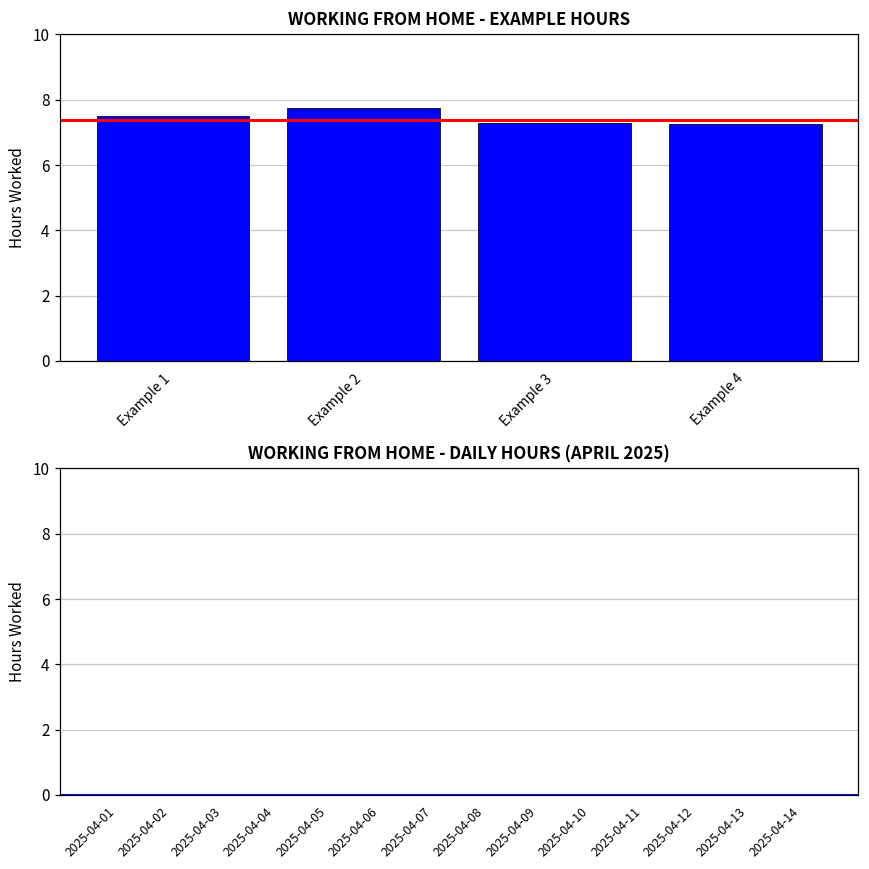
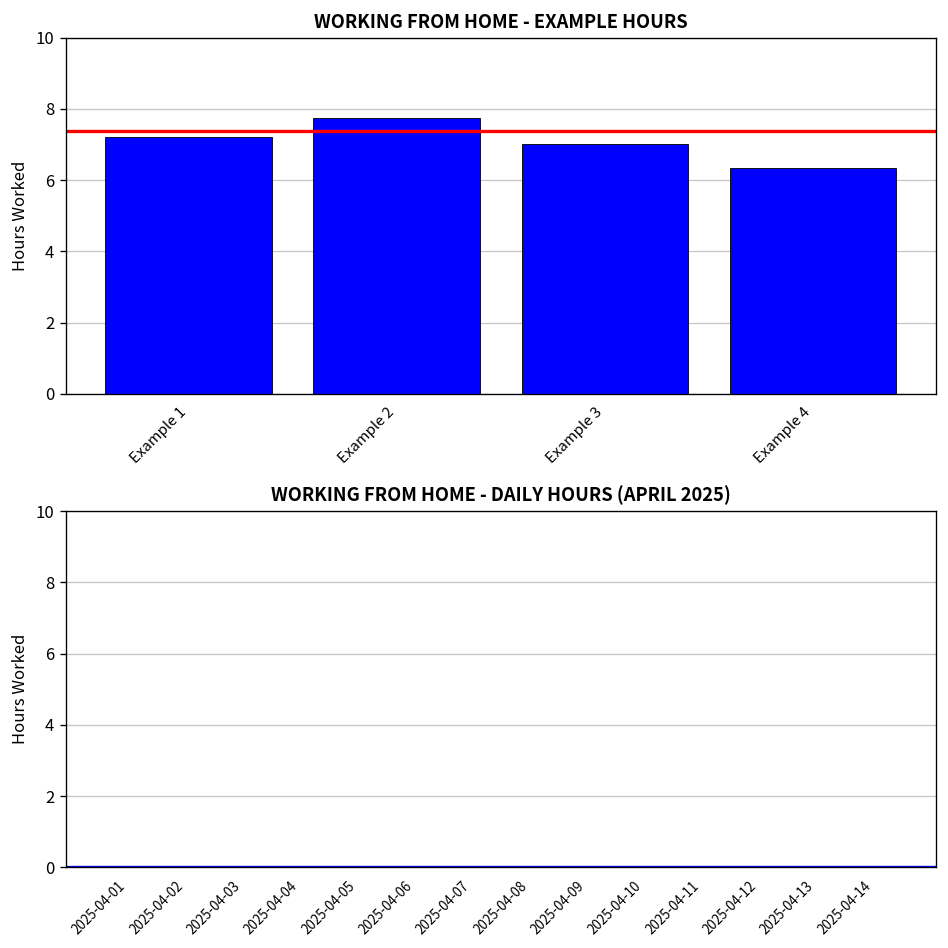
WORKING FROM HOME - EXAMPLE HOURS, Example 1: 7.5 -> 7.2
WORKING FROM HOME - EXAMPLE HOURS, Example 3: 7.3 -> 7.0
WORKING FROM HOME - EXAMPLE HOURS, Example 4: 7.3 -> 6.3
